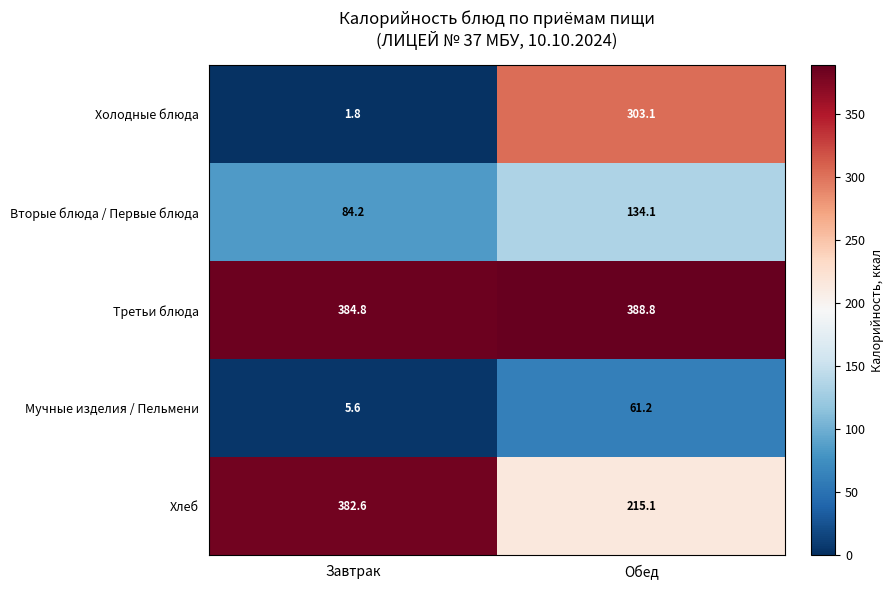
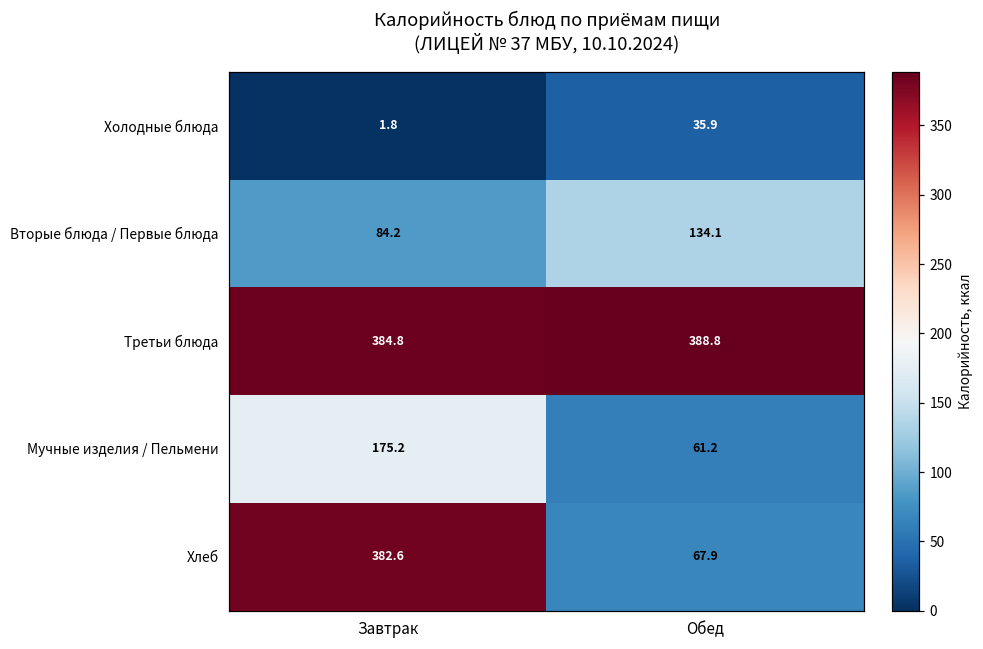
Холодные блюда, Обед: 303.1 -> 35.9
Мучные изделия / Пельмени, Завтрак: 5.6 -> 175.2
Хлеб, Обед: 215.1 -> 67.9
